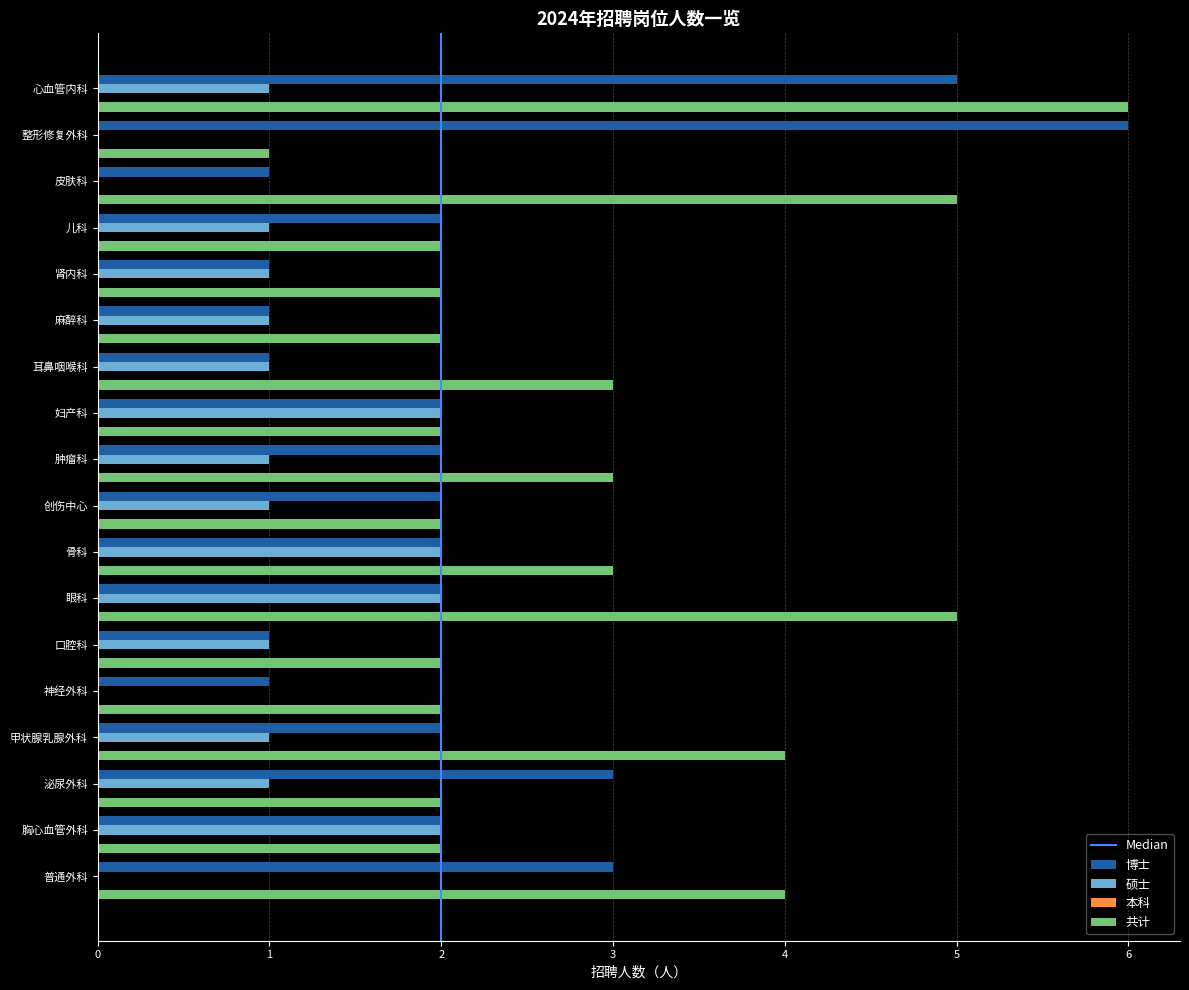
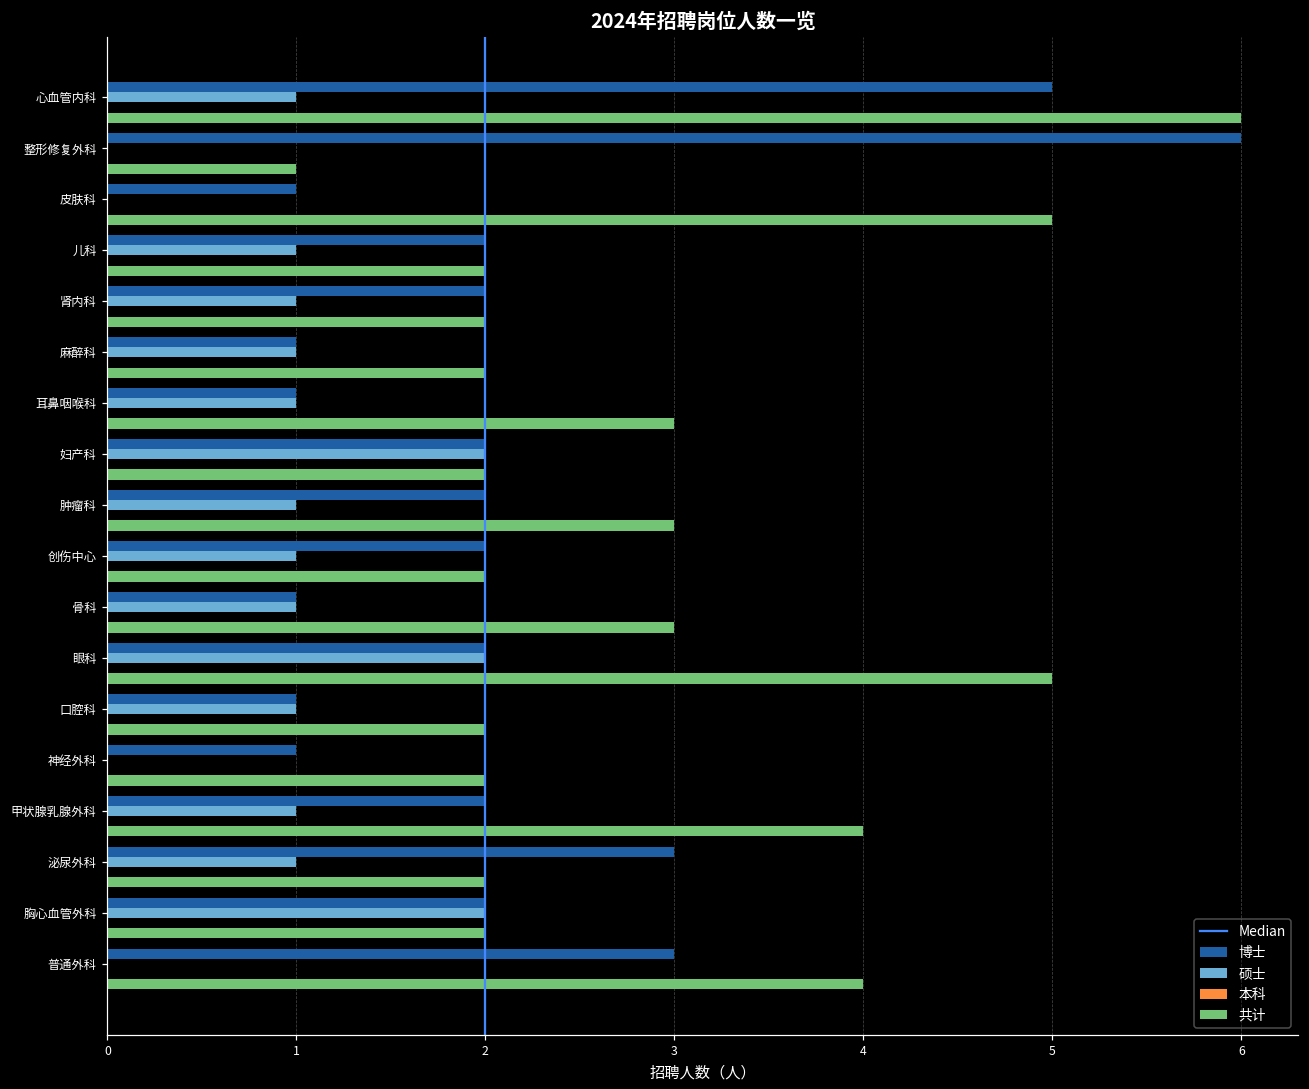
博士, 肾内科: 1 -> 2
博士, 骨科: 2 -> 1
硕士, 骨科: 2 -> 1
